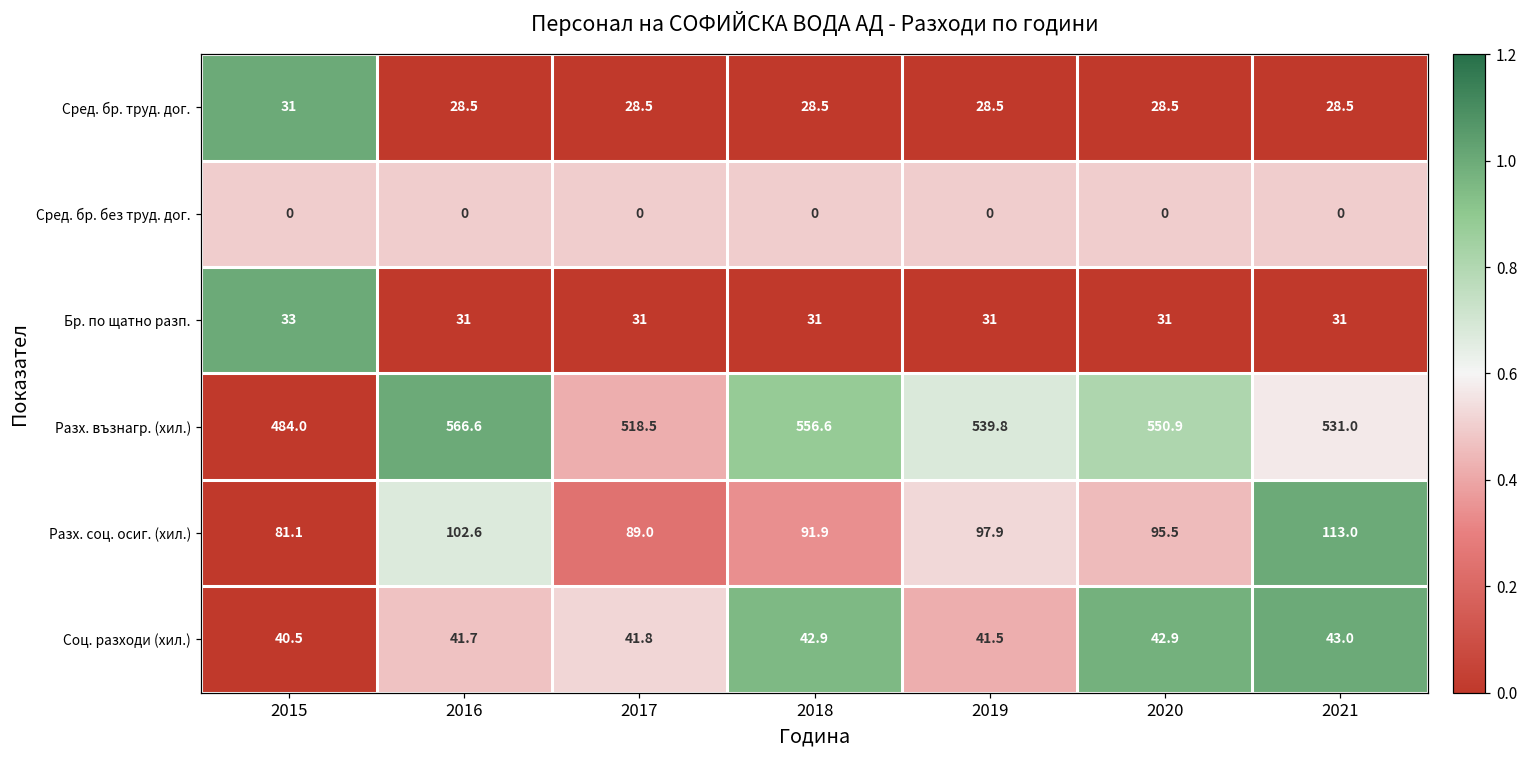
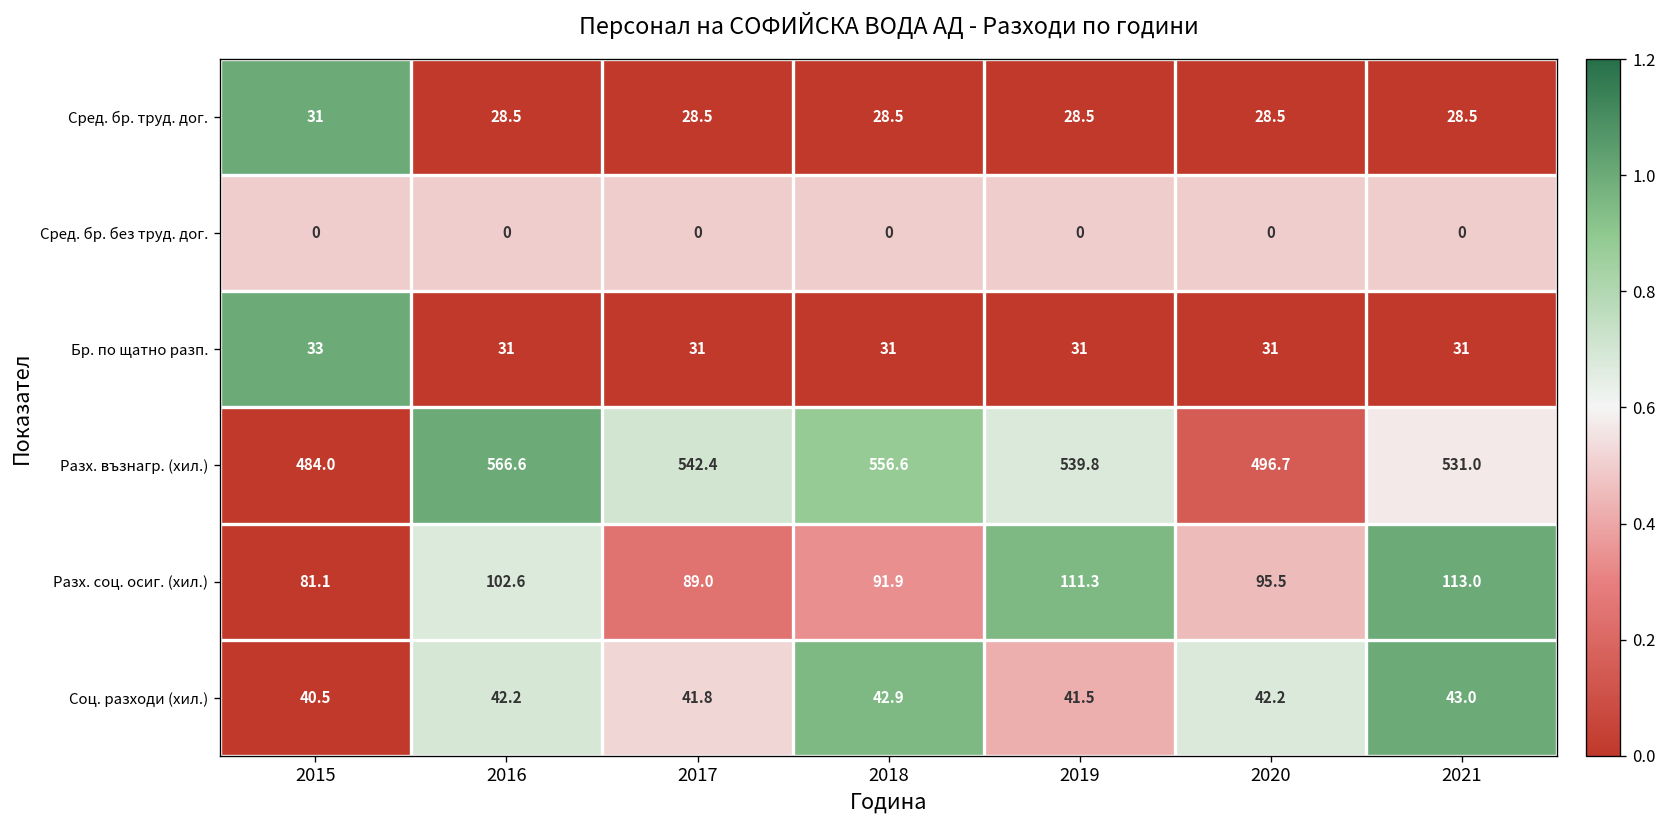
Разх. възнагр. (хил.), 2017: 518.5 -> 542.4
Разх. възнагр. (хил.), 2020: 550.9 -> 496.7
Разх. соц. осиг. (хил.), 2019: 97.9 -> 111.3
Соц. разходи (хил.), 2016: 41.7 -> 42.2
Соц. разходи (хил.), 2020: 42.9 -> 42.2
